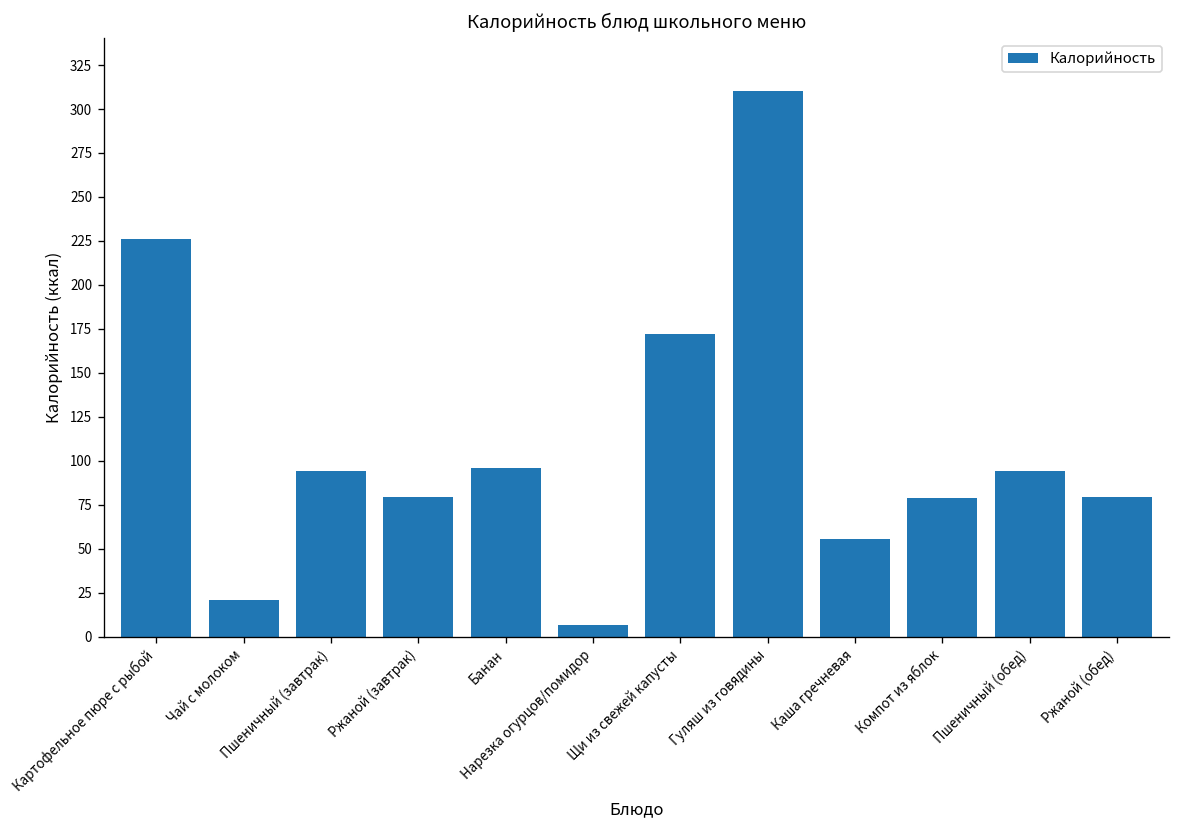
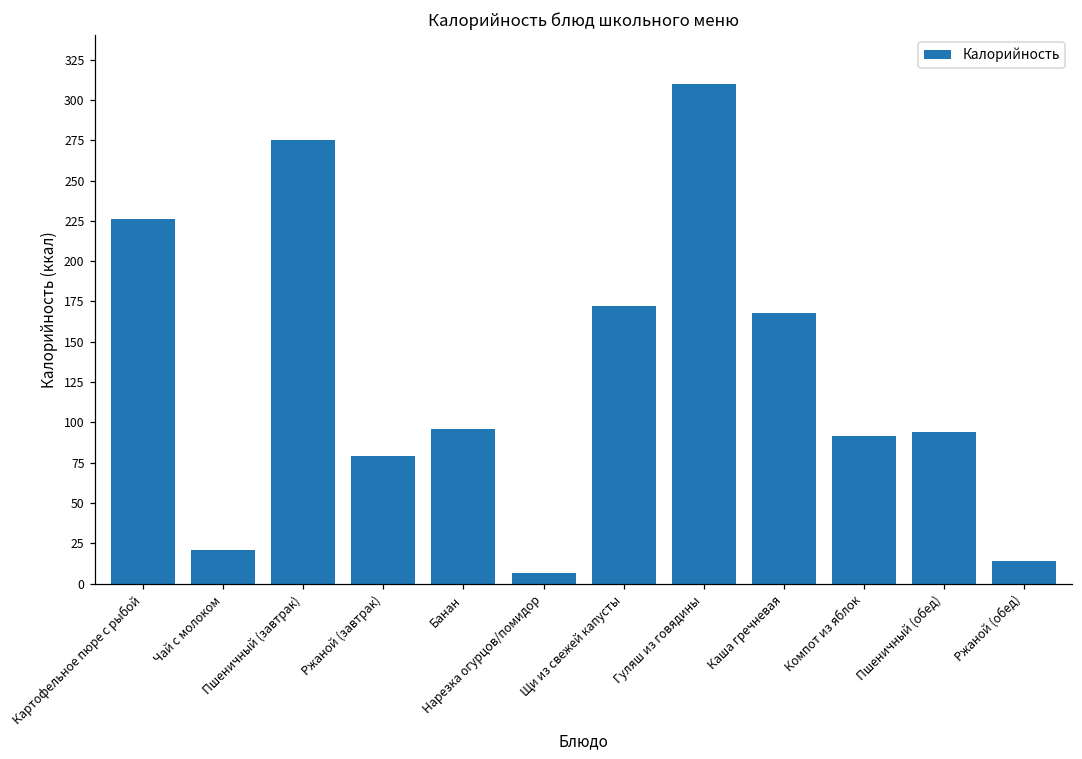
Пшеничный (завтрак): 94 -> 275
Каша гречневая: 55 -> 168
Компот из яблок: 79 -> 92
Ржаной (обед): 79 -> 14
